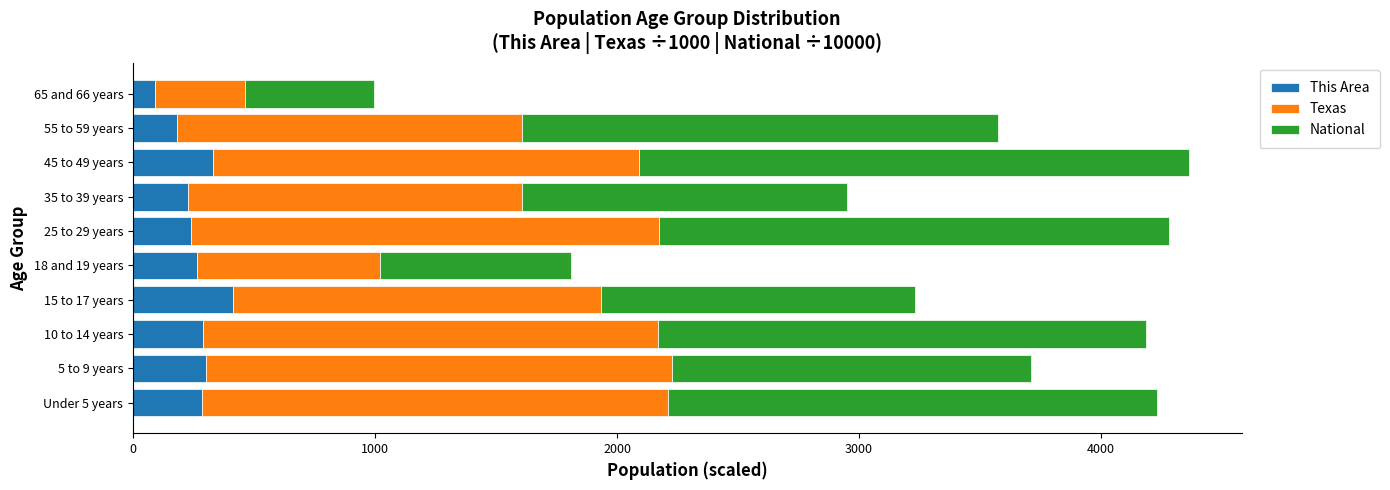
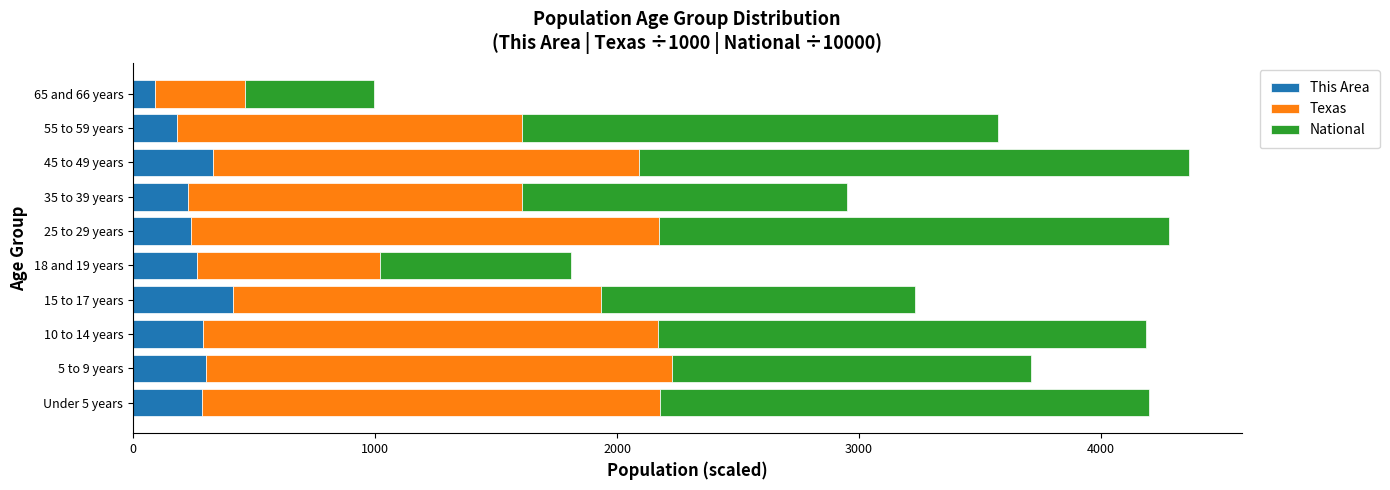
Texas, Under 5 years: 1930 -> 1890
